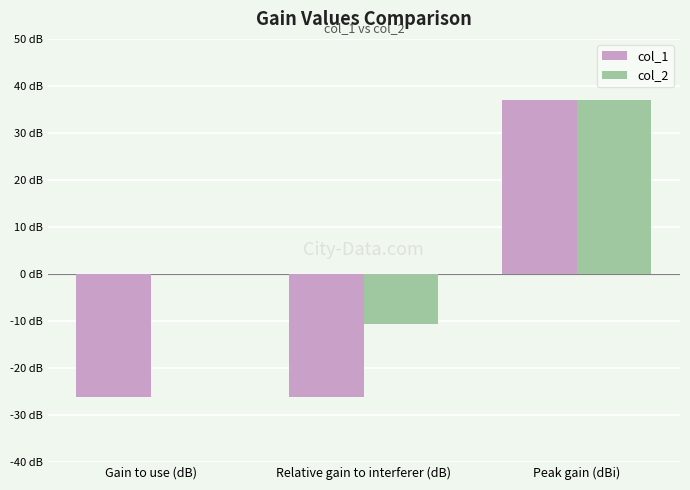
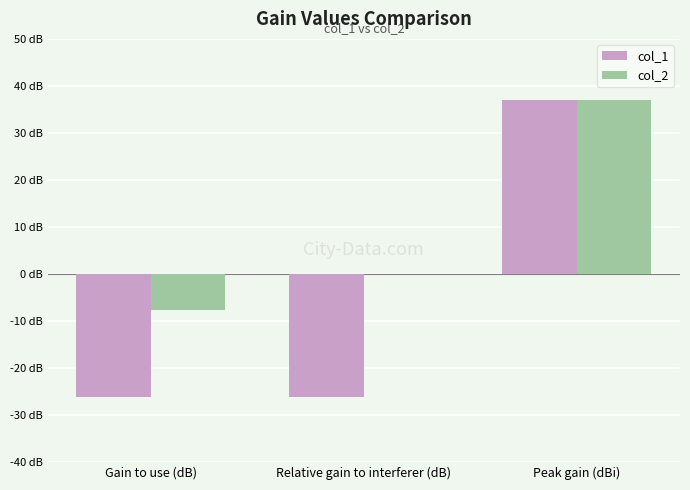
col_2, Gain to use (dB): 0 dB -> -8 dB
col_2, Relative gain to interferer (dB): -11 dB -> 0 dB
